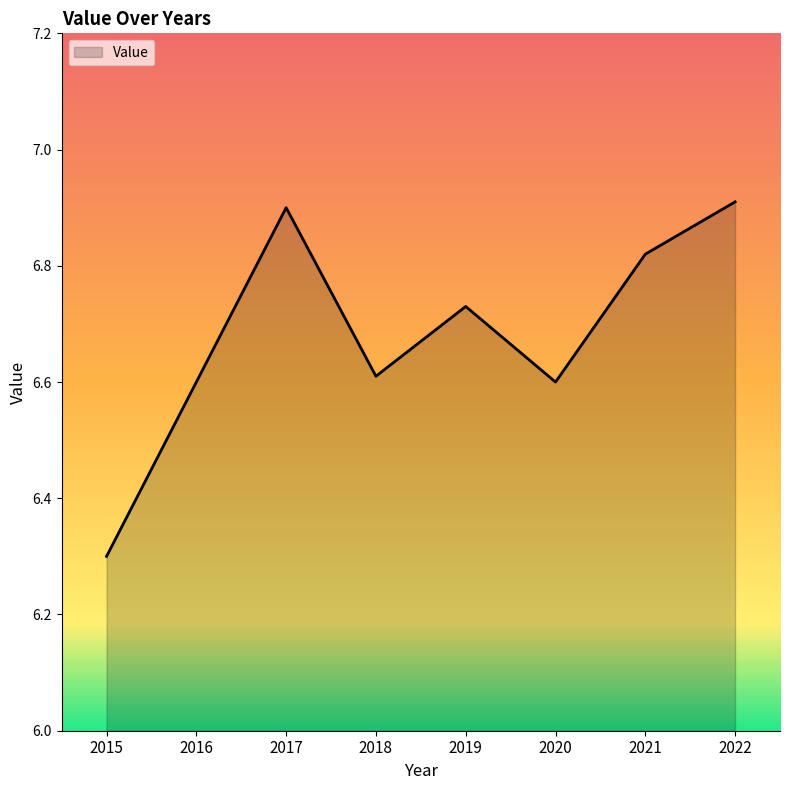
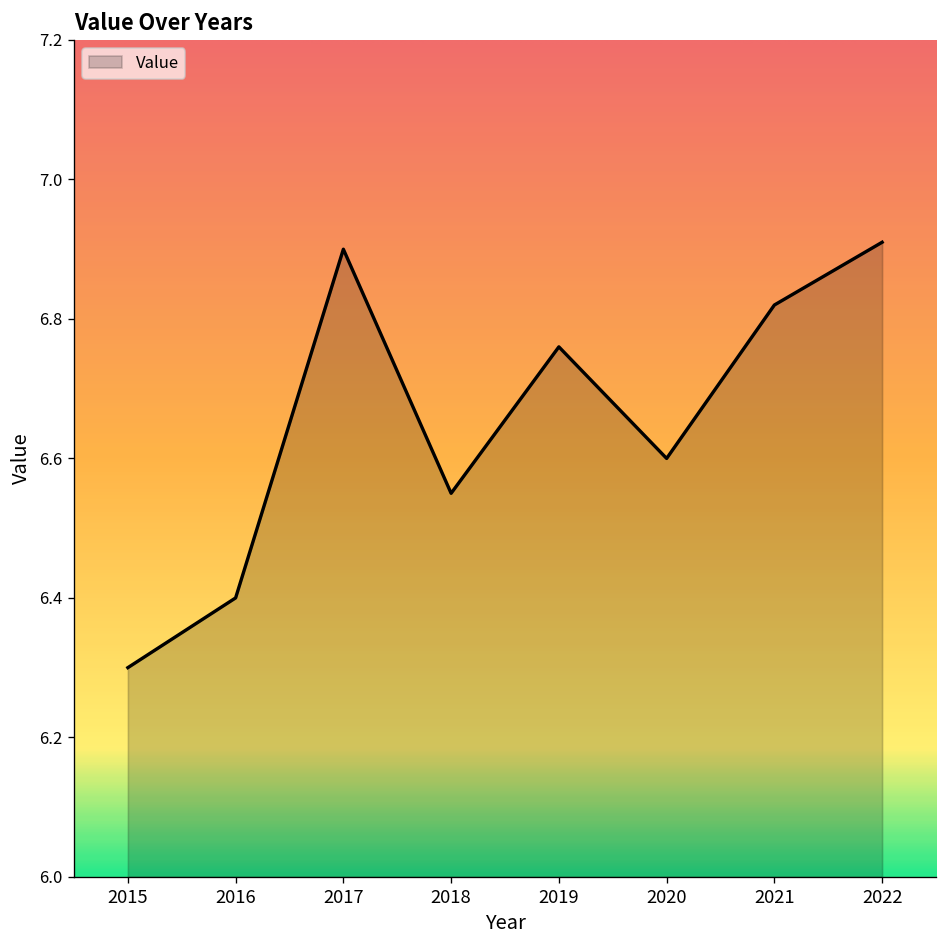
2016: 6.6 -> 6.4
2018: 6.61 -> 6.55
2019: 6.73 -> 6.76
